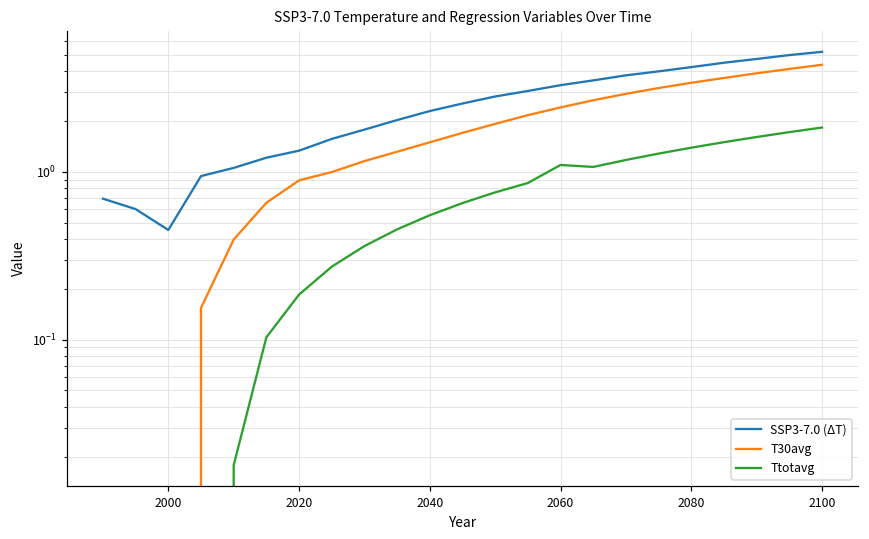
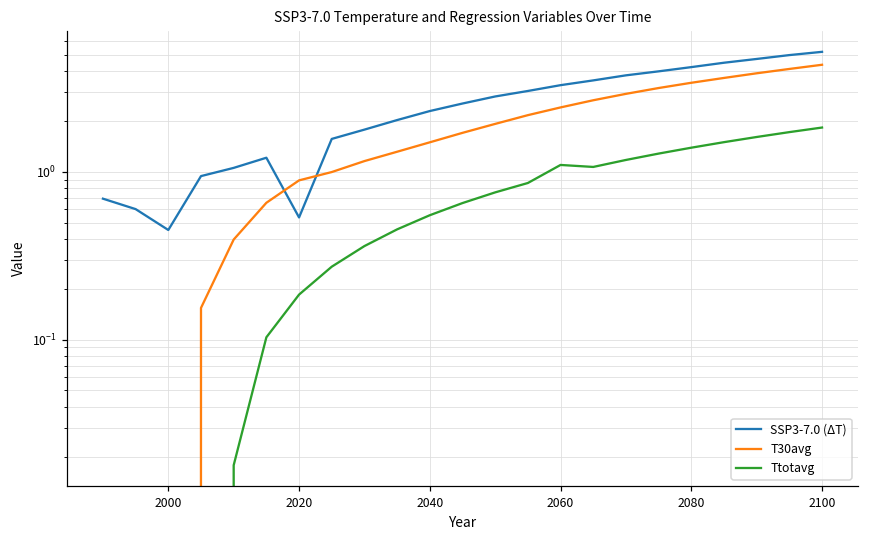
SSP3-7.0 (ΔT), 2020: 1.3 -> 0.54
